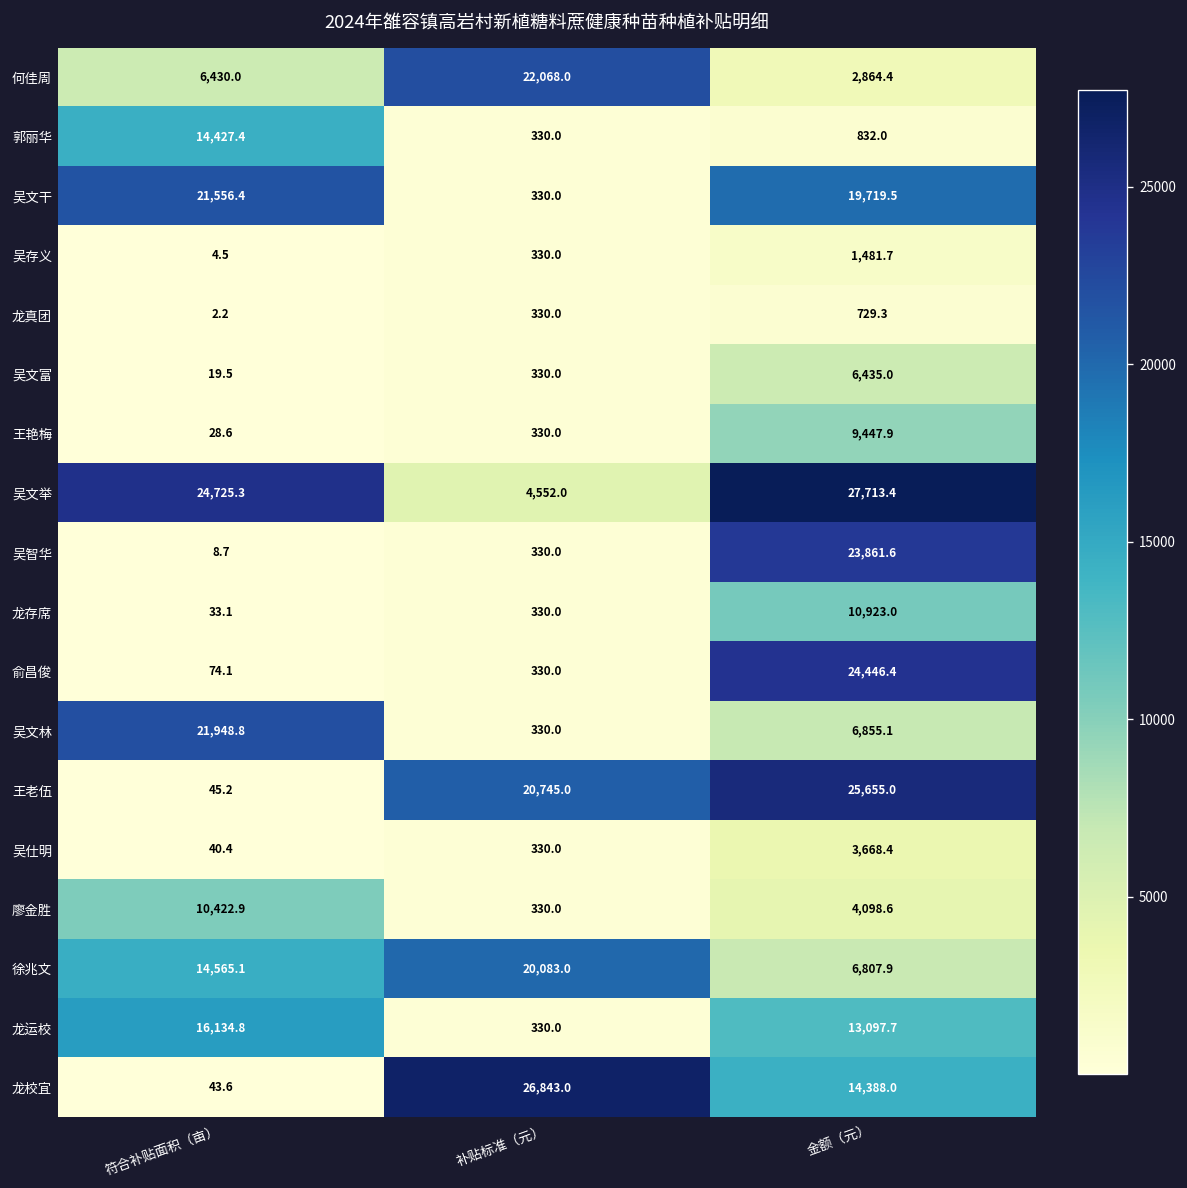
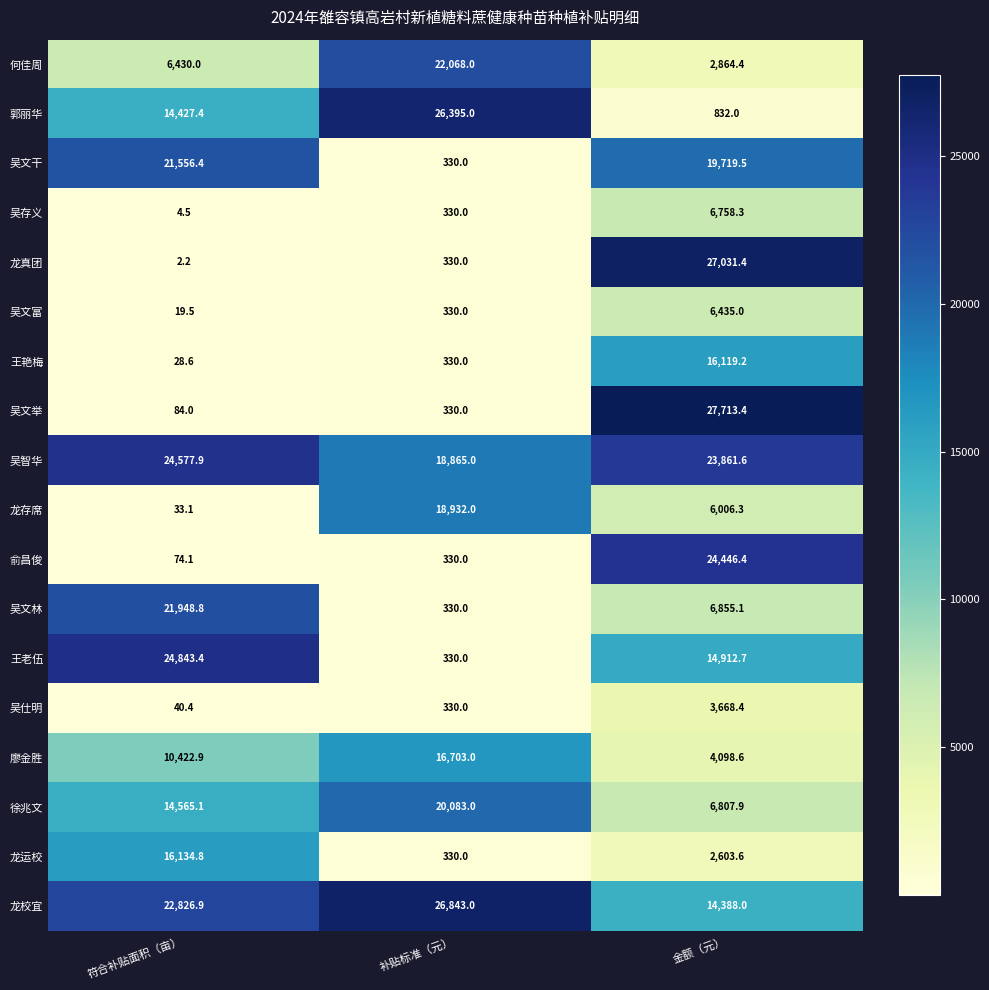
郭丽华, 补贴标准（元）: 330.0 -> 26,395.0
吴存义, 金额（元）: 1,481.7 -> 6,758.3
龙真团, 金额（元）: 729.3 -> 27,031.4
王艳梅, 金额（元）: 9,447.9 -> 16,119.2
吴文举, 符合补贴面积（亩）: 24,725.3 -> 84.0
吴文举, 补贴标准（元）: 4,552.0 -> 330.0
吴智华, 符合补贴面积（亩）: 8.7 -> 24,577.9
吴智华, 补贴标准（元）: 330.0 -> 18,865.0
龙存席, 补贴标准（元）: 330.0 -> 18,932.0
龙存席, 金额（元）: 10,923.0 -> 6,006.3
王老伍, 符合补贴面积（亩）: 45.2 -> 24,843.4
王老伍, 补贴标准（元）: 20,745.0 -> 330.0
王老伍, 金额（元）: 25,655.0 -> 14,912.7
廖金胜, 补贴标准（元）: 330.0 -> 16,703.0
龙运校, 金额（元）: 13,097.7 -> 2,603.6
龙校宜, 符合补贴面积（亩）: 43.6 -> 22,826.9
